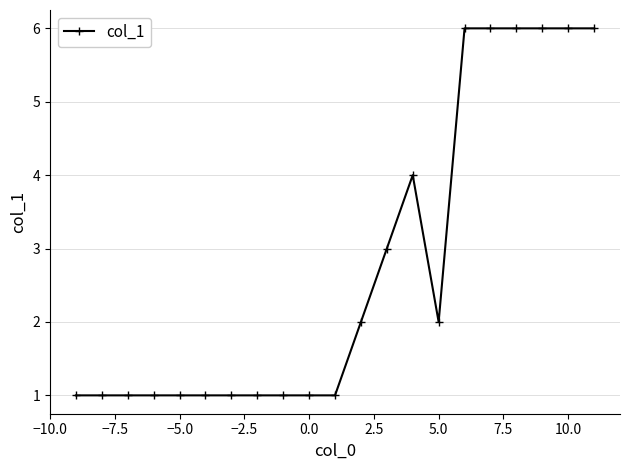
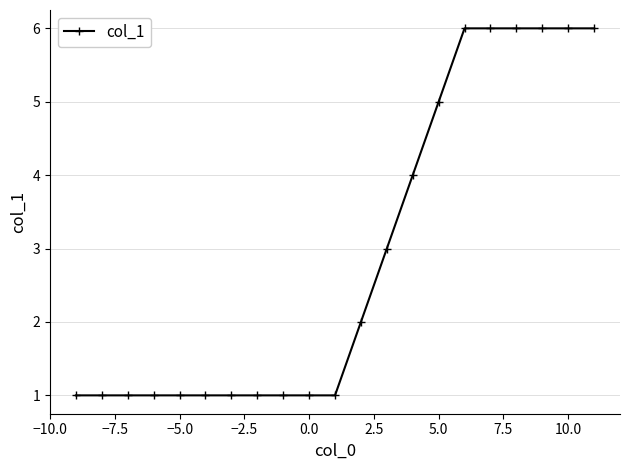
5.0: 2 -> 5
